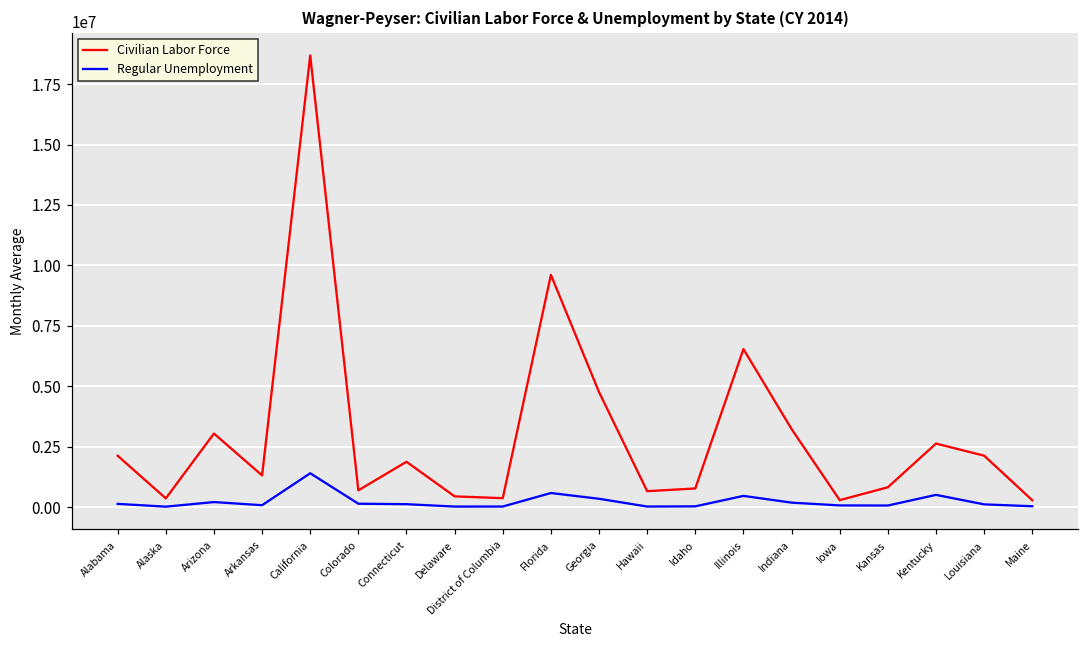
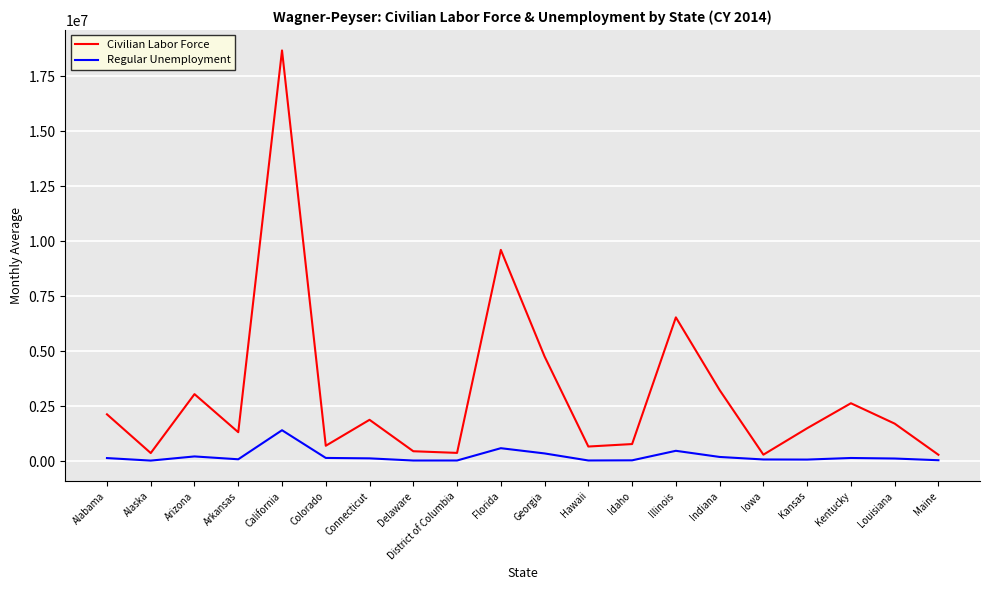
Civilian Labor Force, Kansas: 800000 -> 1500000
Regular Unemployment, Kentucky: 500000 -> 100000
Civilian Labor Force, Louisiana: 2100000 -> 1700000
